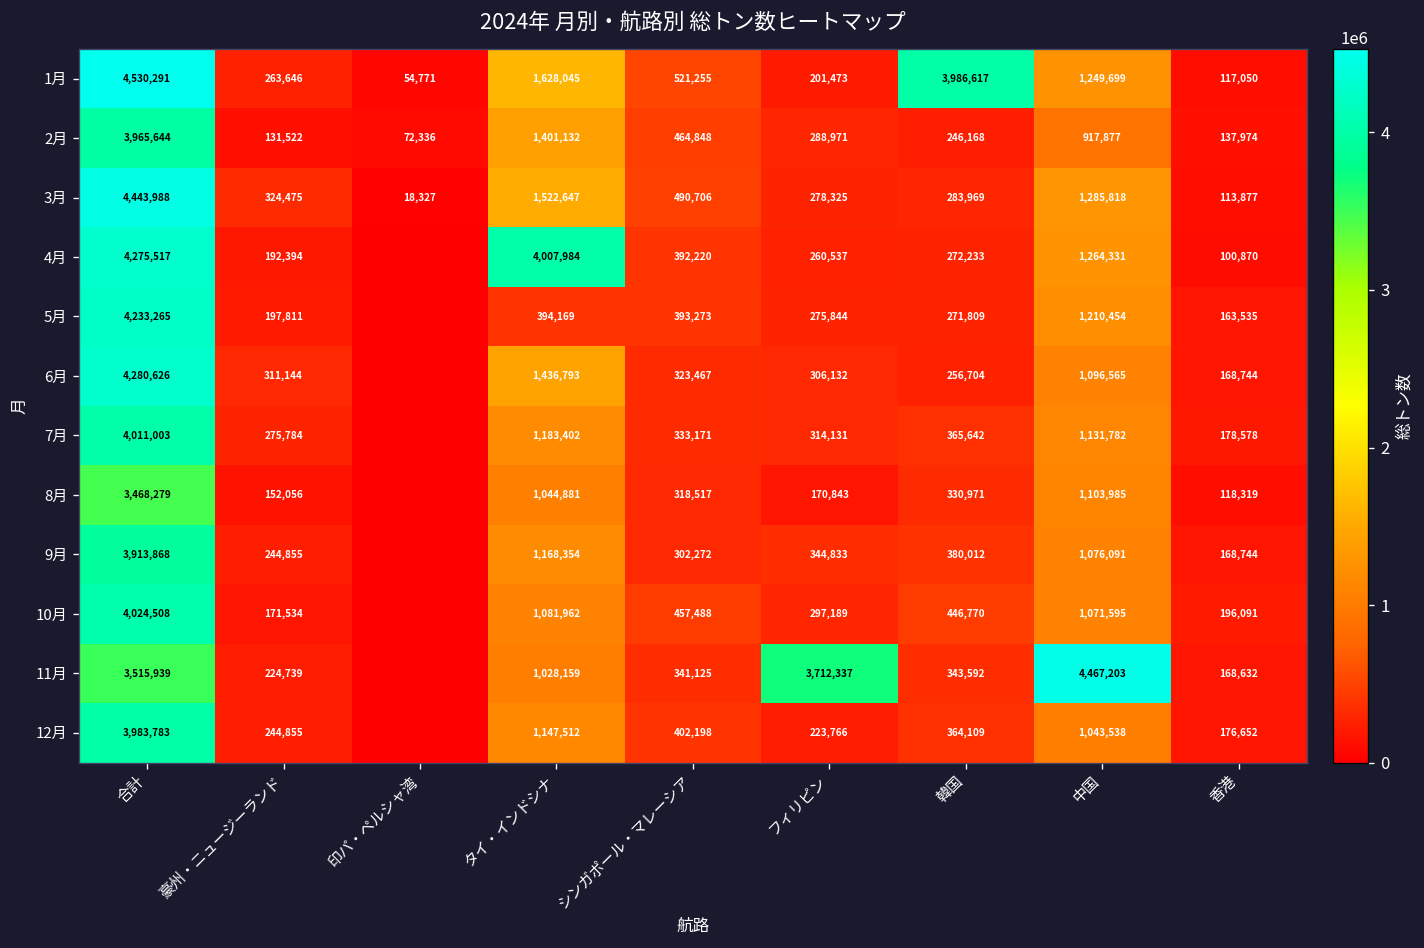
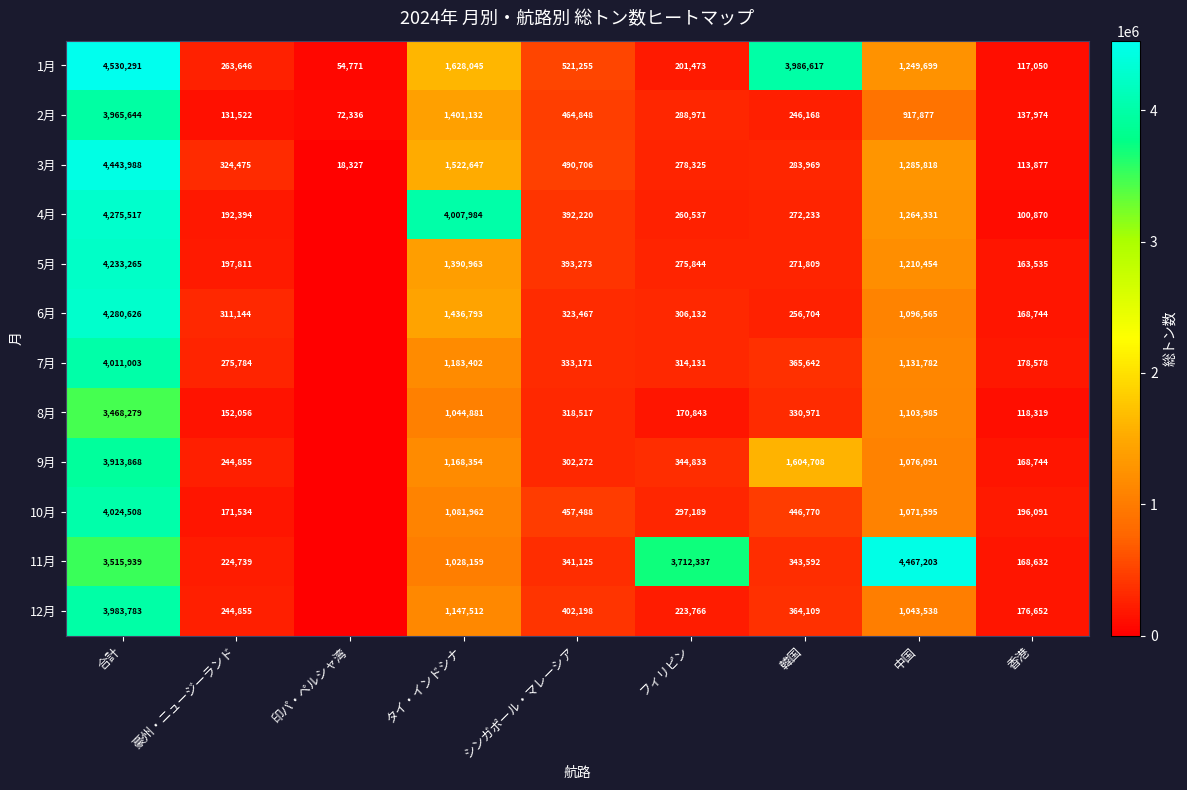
5月, タイ・インドシナ: 394,169 -> 1,390,963
9月, 韓国: 380,012 -> 1,604,708
